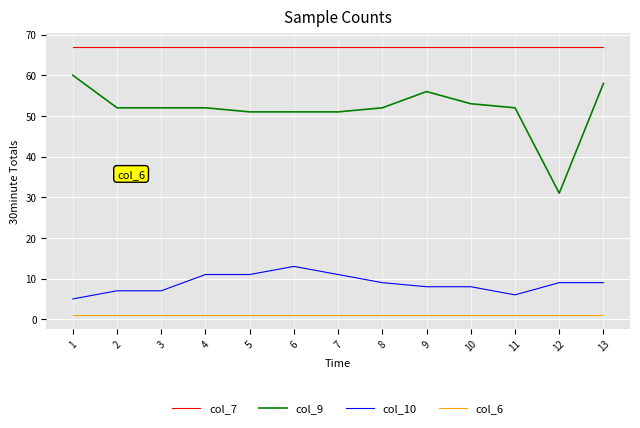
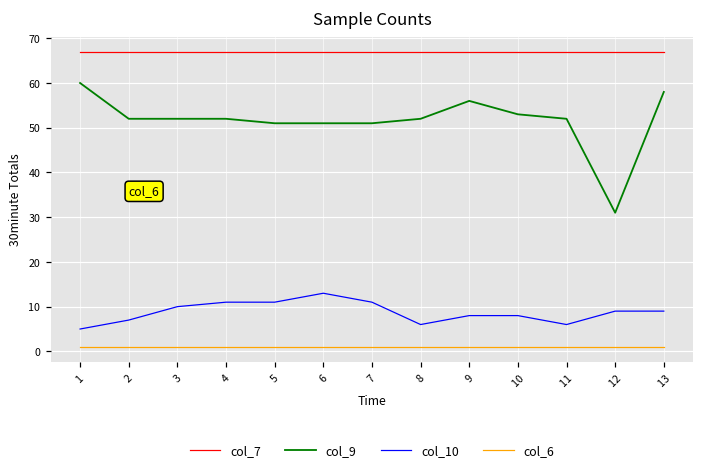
col_10, 3: 7 -> 10
col_10, 8: 9 -> 6
